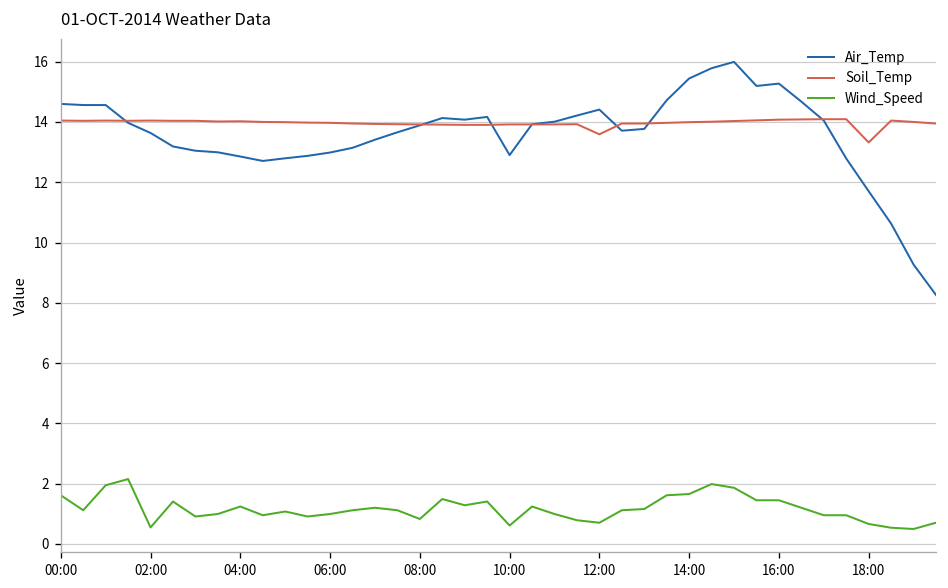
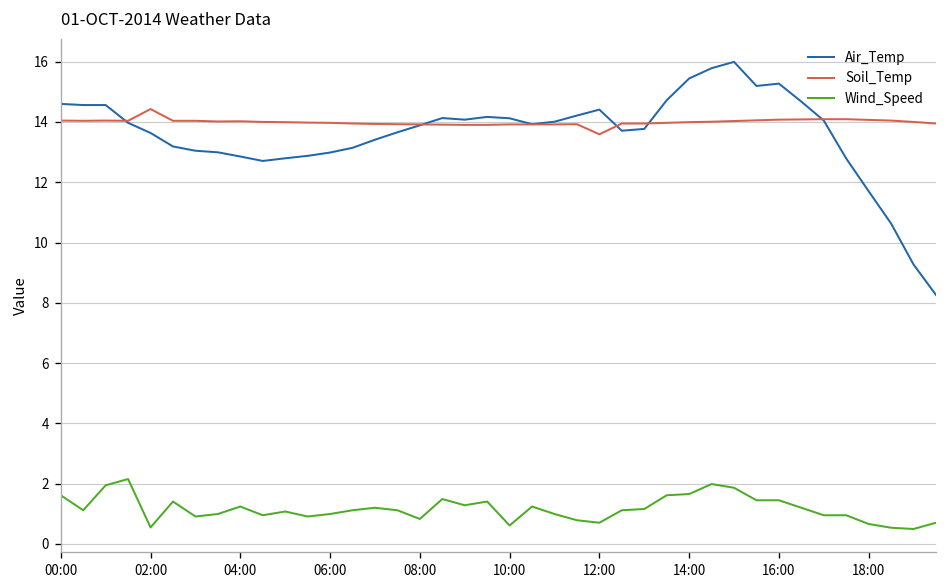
Soil_Temp, 02:00: 14.0 -> 14.4
Air_Temp, 10:00: 12.9 -> 14.1
Soil_Temp, 18:00: 13.3 -> 14.1
